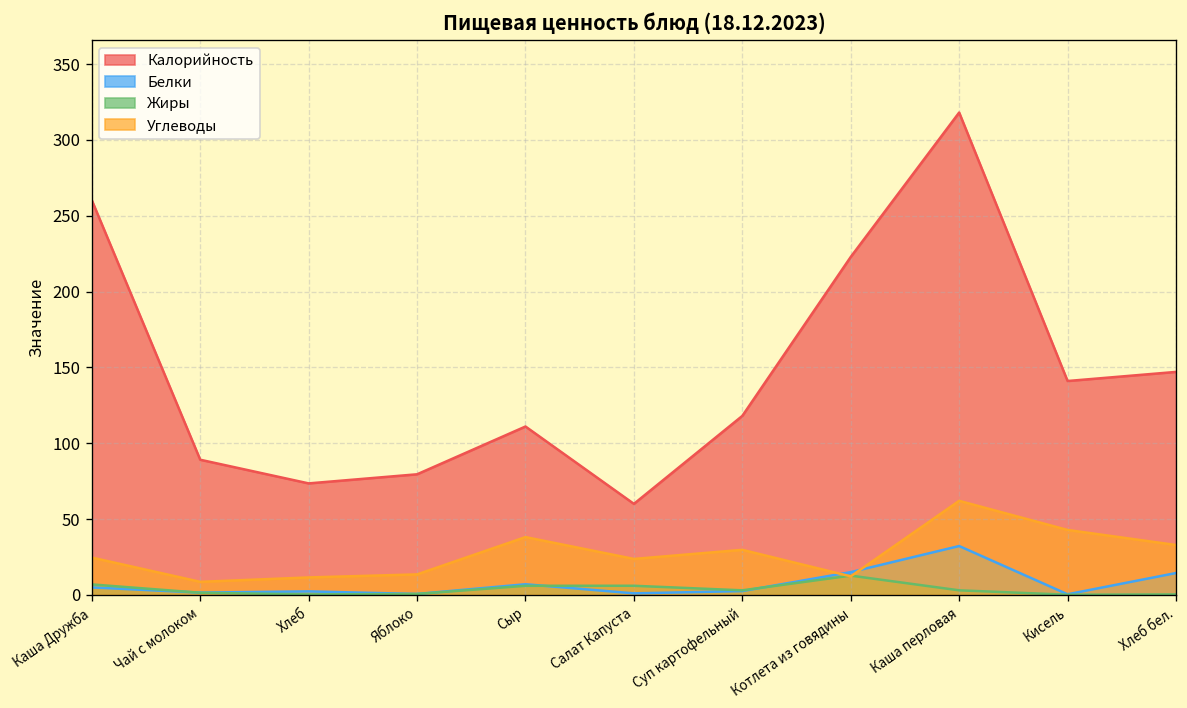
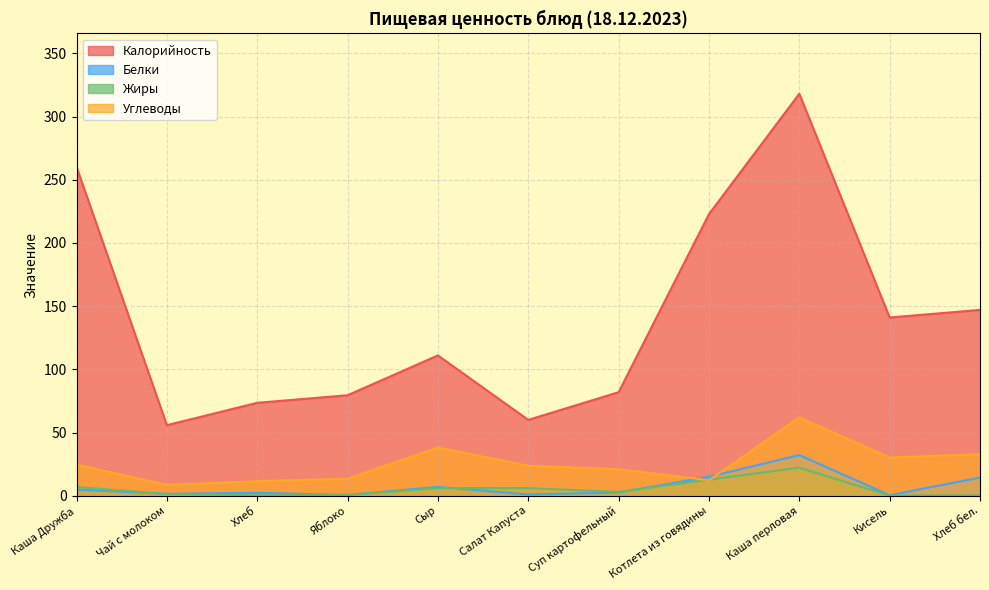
Калорийность, Чай с молоком: 89 -> 56
Калорийность, Суп картофельный: 118 -> 82
Углеводы, Суп картофельный: 30 -> 21
Жиры, Каша перловая: 3 -> 22
Углеводы, Кисель: 43 -> 30
